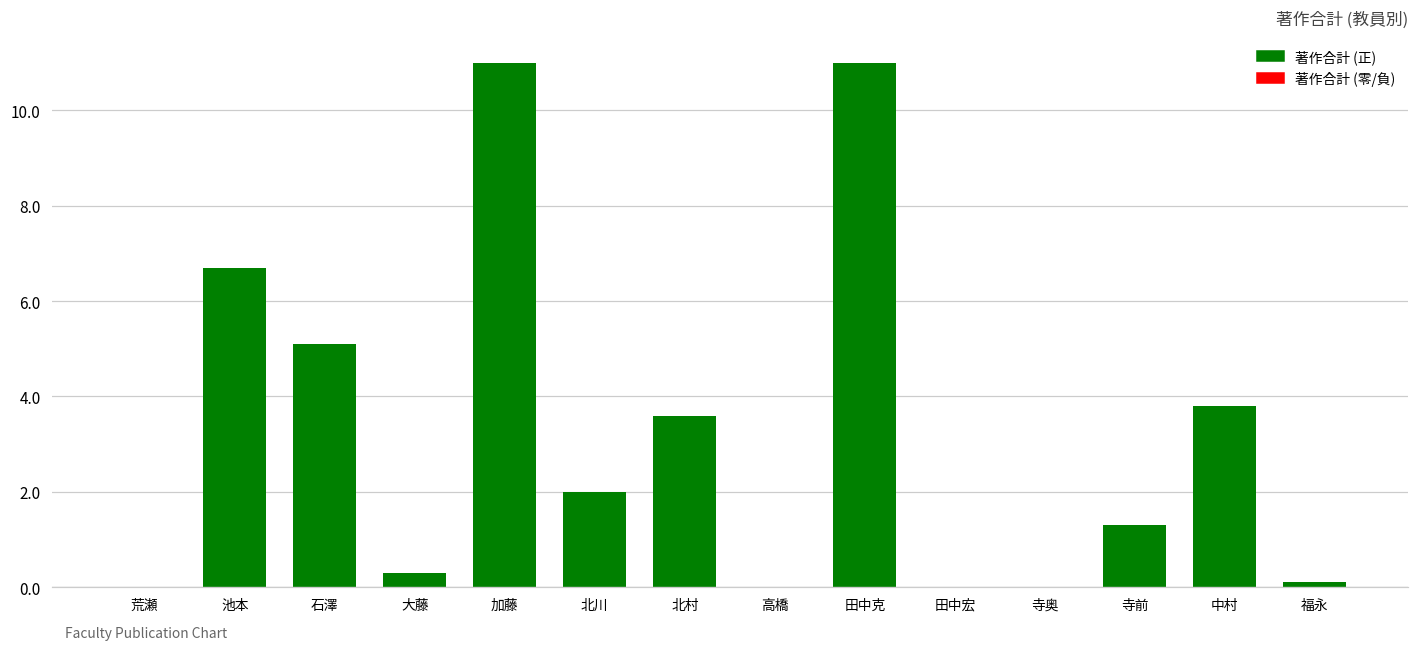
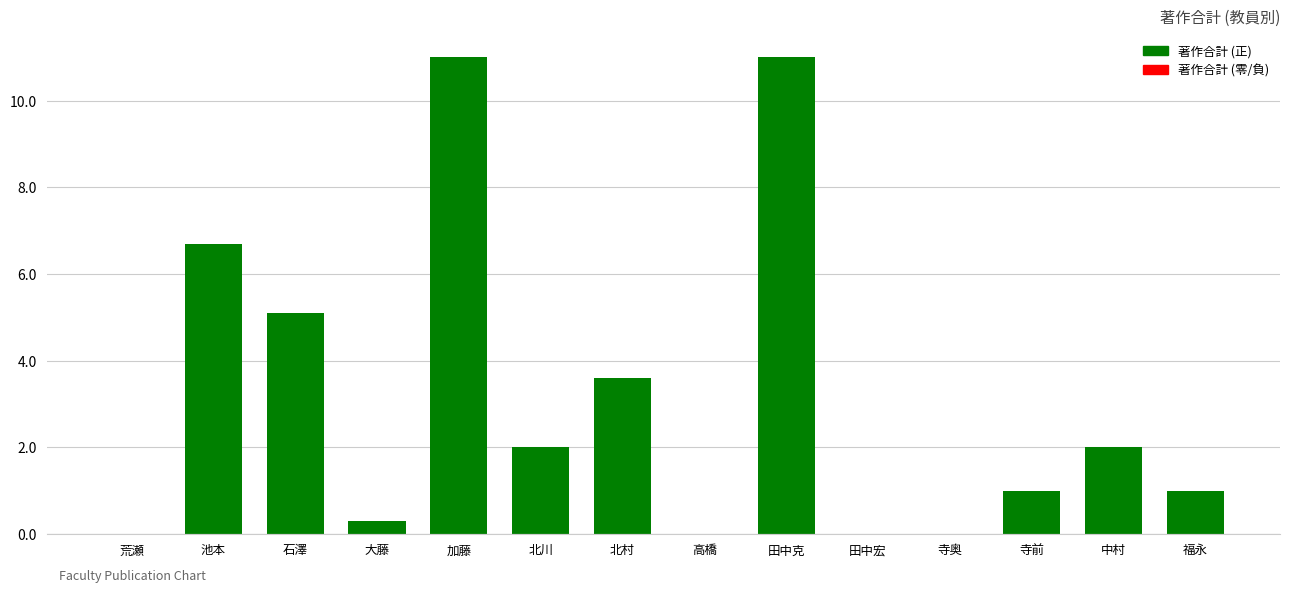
寺前: 1.3 -> 1.0
中村: 3.8 -> 2.0
福永: 0.1 -> 1.0
